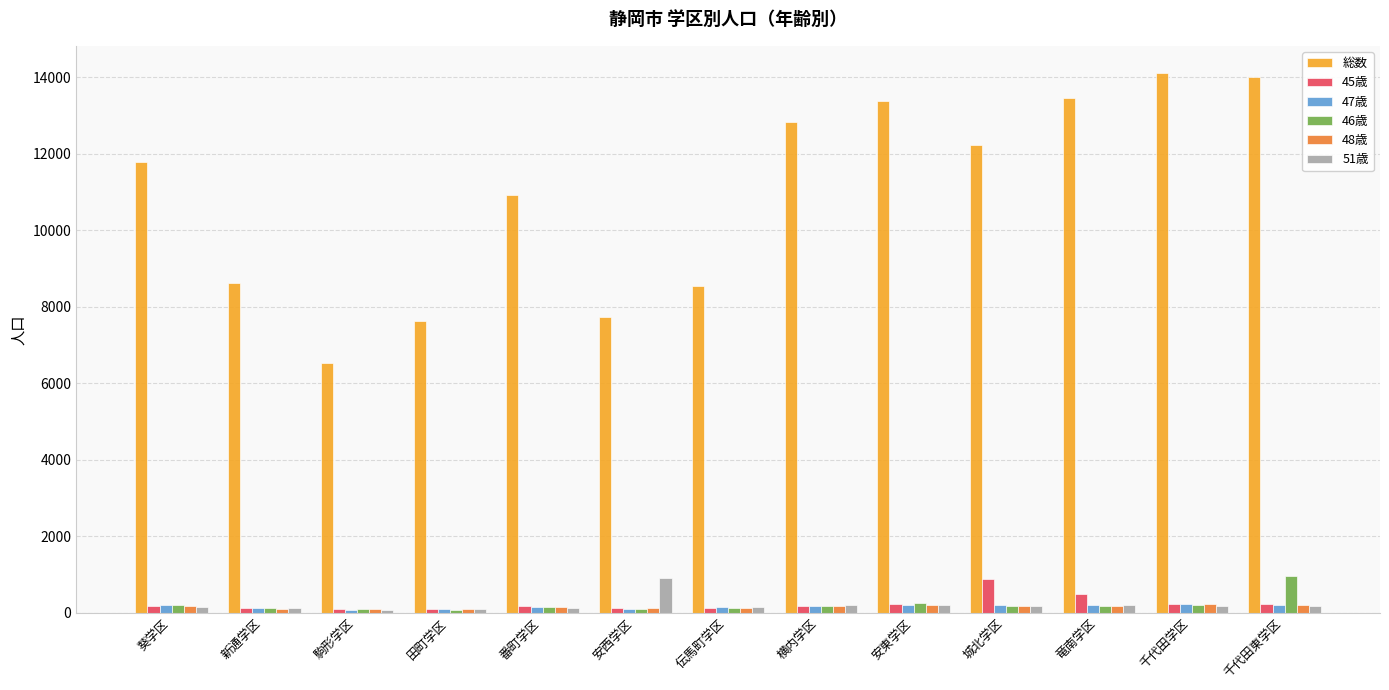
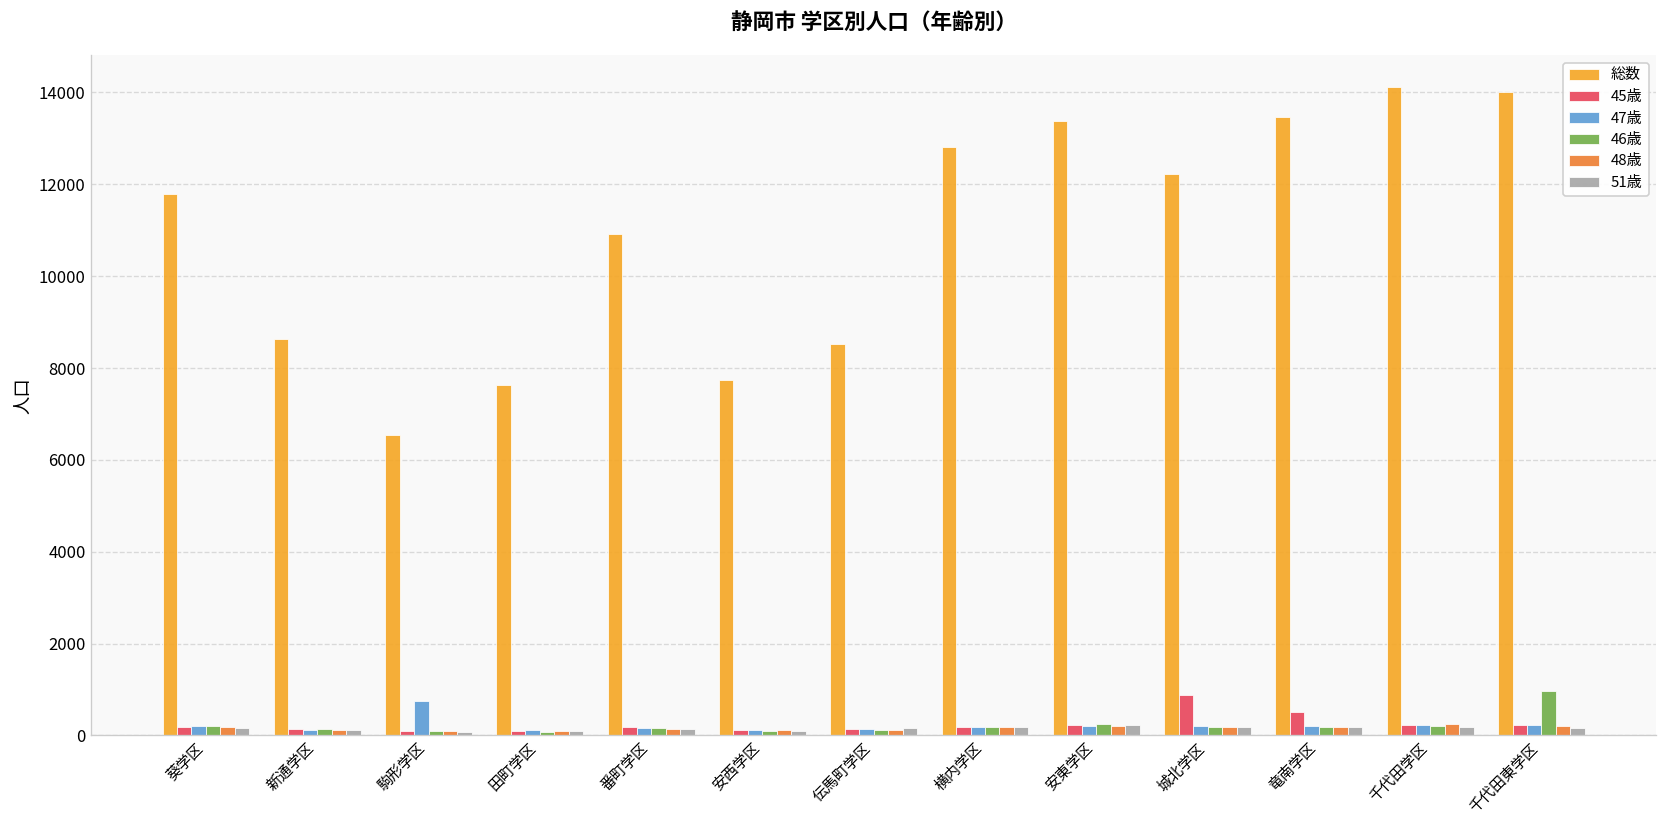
47歳, 駒形学区: 100 -> 800
51歳, 安西学区: 900 -> 100
